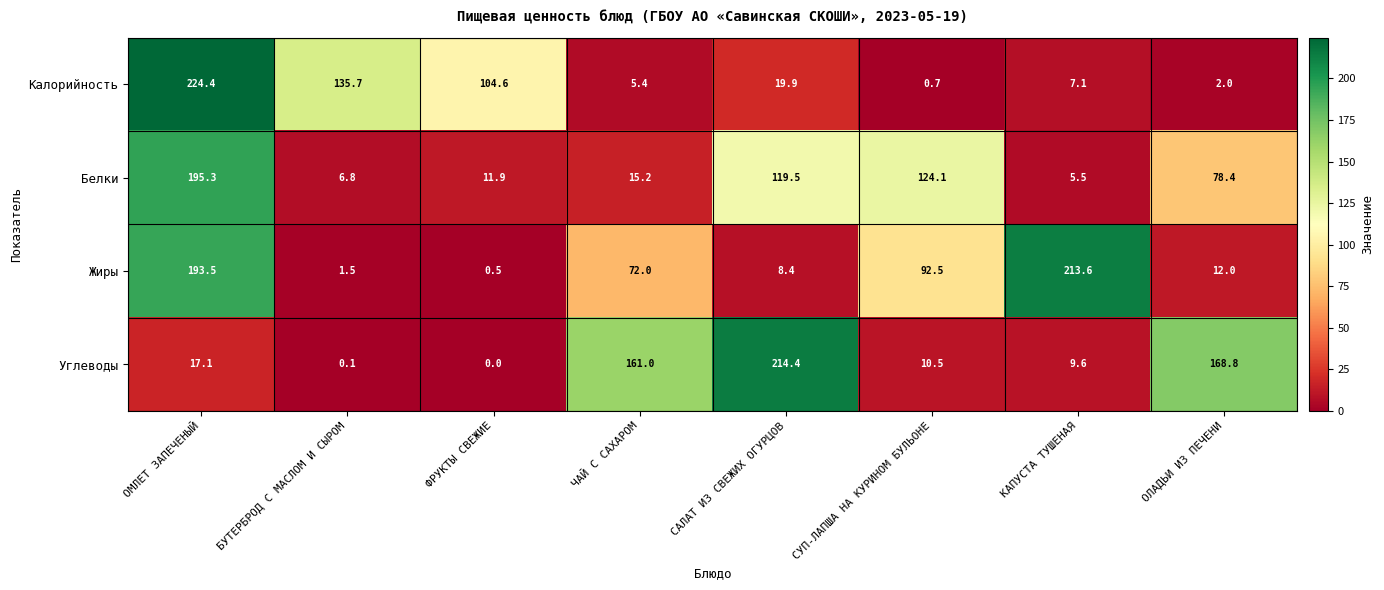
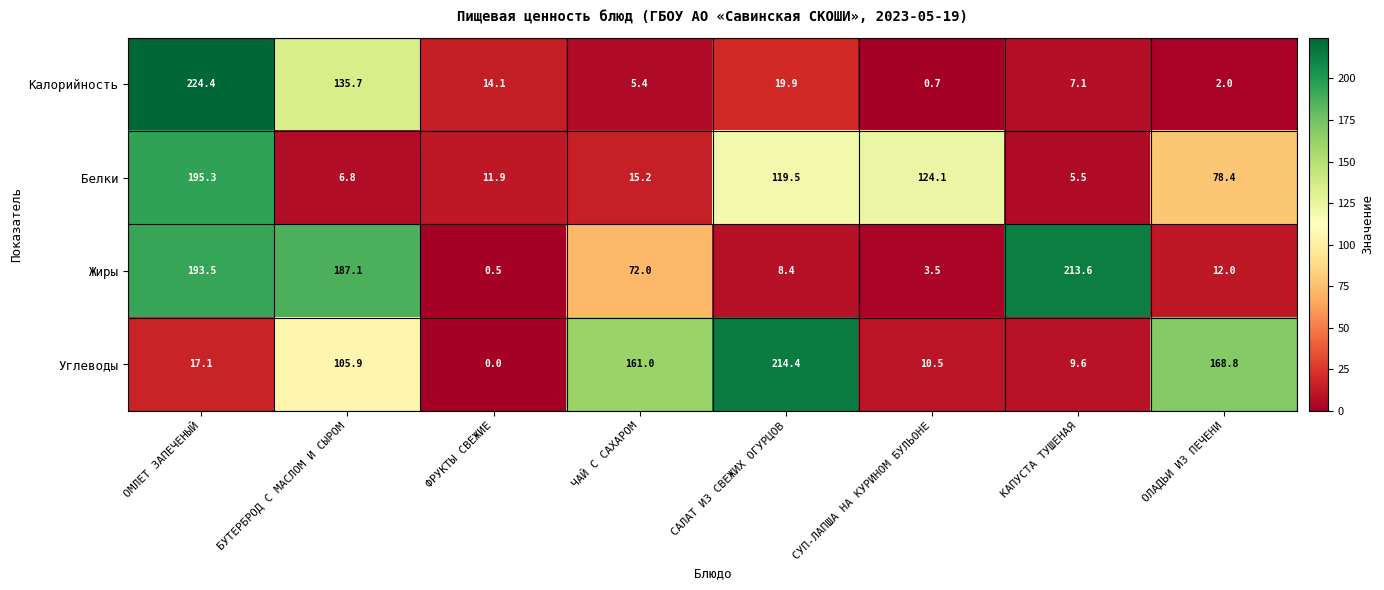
Калорийность, ФРУКТЫ СВЕЖИЕ: 104.6 -> 14.1
Жиры, БУТЕРБРОД С МАСЛОМ И СЫРОМ: 1.5 -> 187.1
Жиры, СУП-ЛАПША НА КУРИНОМ БУЛЬОНЕ: 92.5 -> 3.5
Углеводы, БУТЕРБРОД С МАСЛОМ И СЫРОМ: 0.1 -> 105.9
